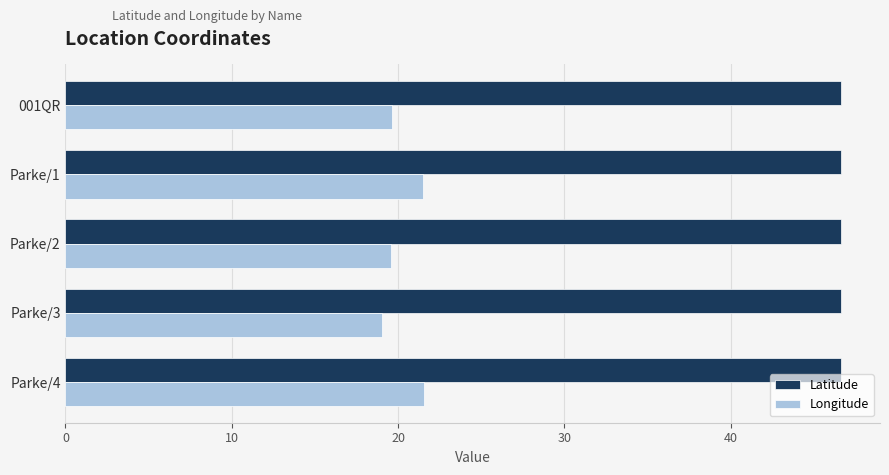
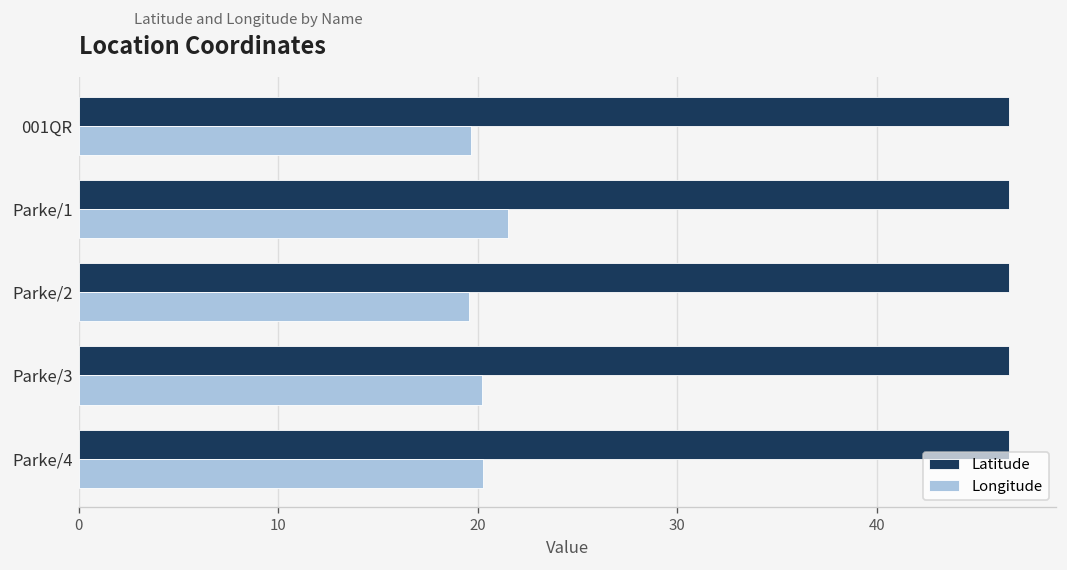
Longitude, Parke/3: 19.0 -> 20.2
Longitude, Parke/4: 21.6 -> 20.2
